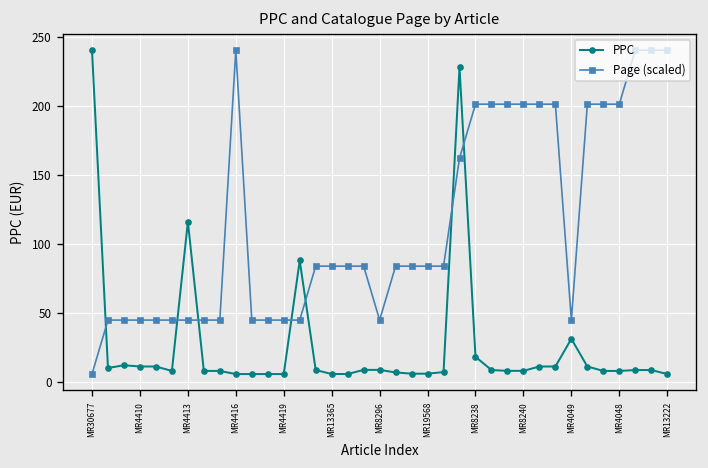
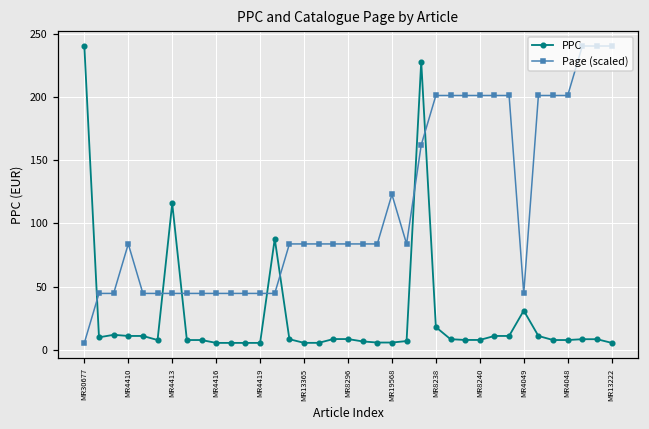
Page (scaled), MR4410: 45 -> 84
Page (scaled), MR4416: 240 -> 45
Page (scaled), MR8296: 45 -> 84
Page (scaled), MR19568: 84 -> 123
